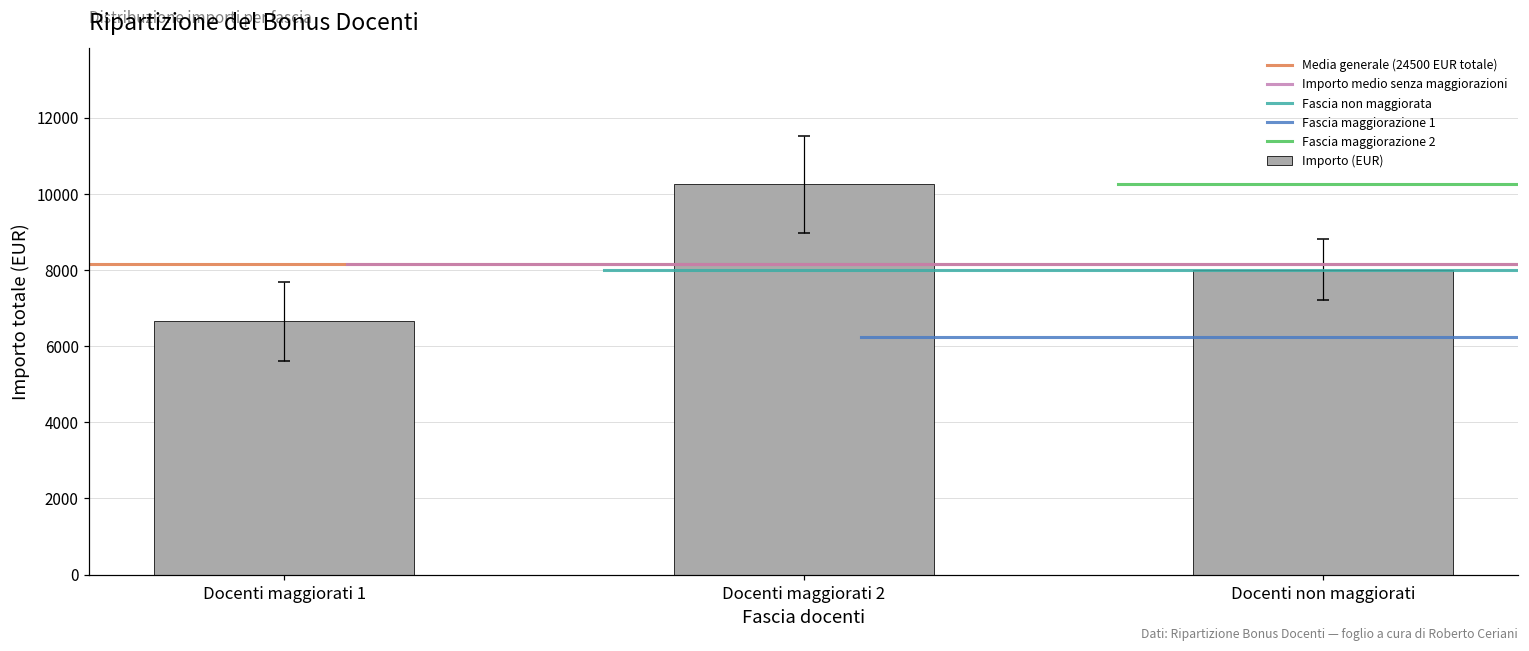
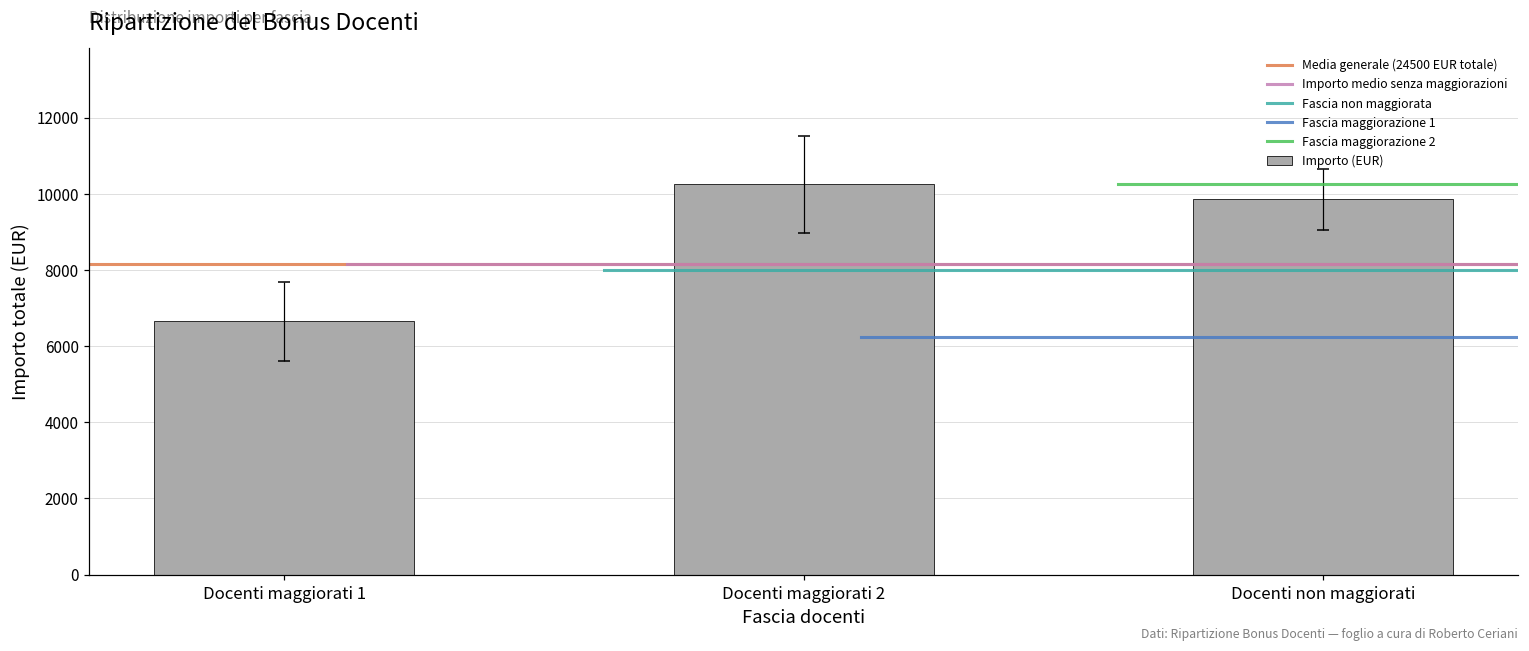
Importo (EUR), Docenti non maggiorati: 8000 -> 9900
